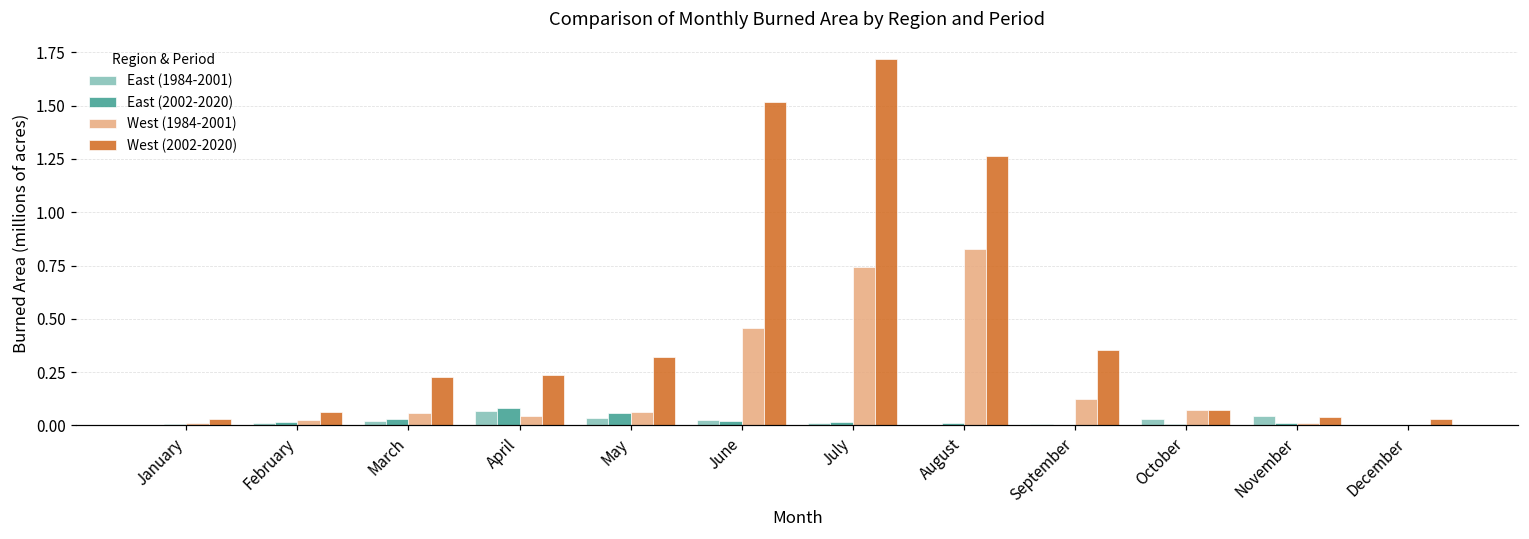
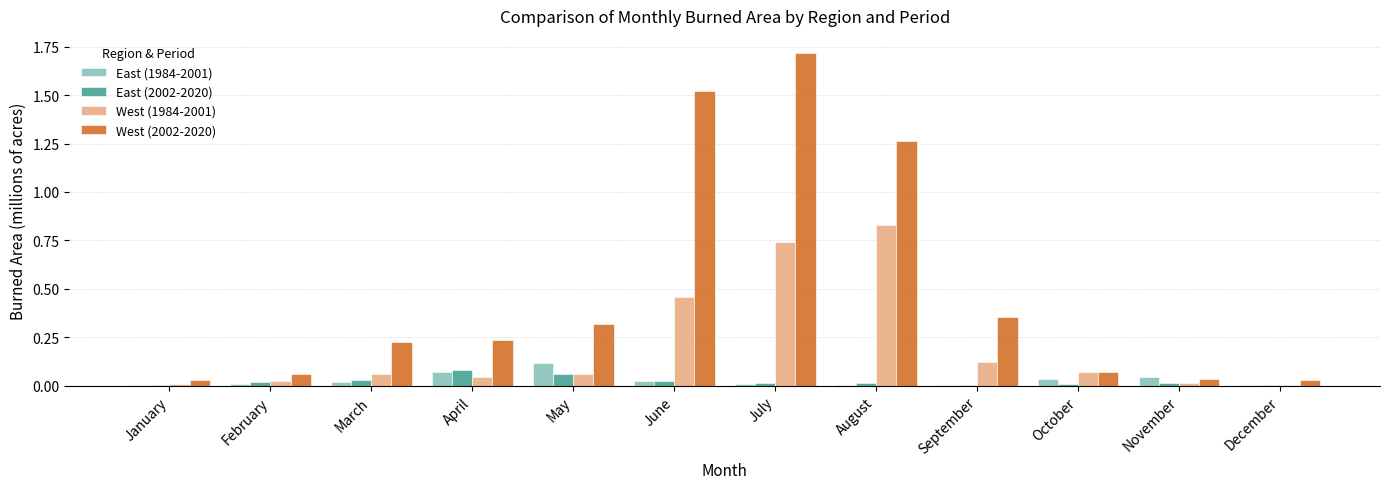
East (1984-2001), May: 0.03 -> 0.12
